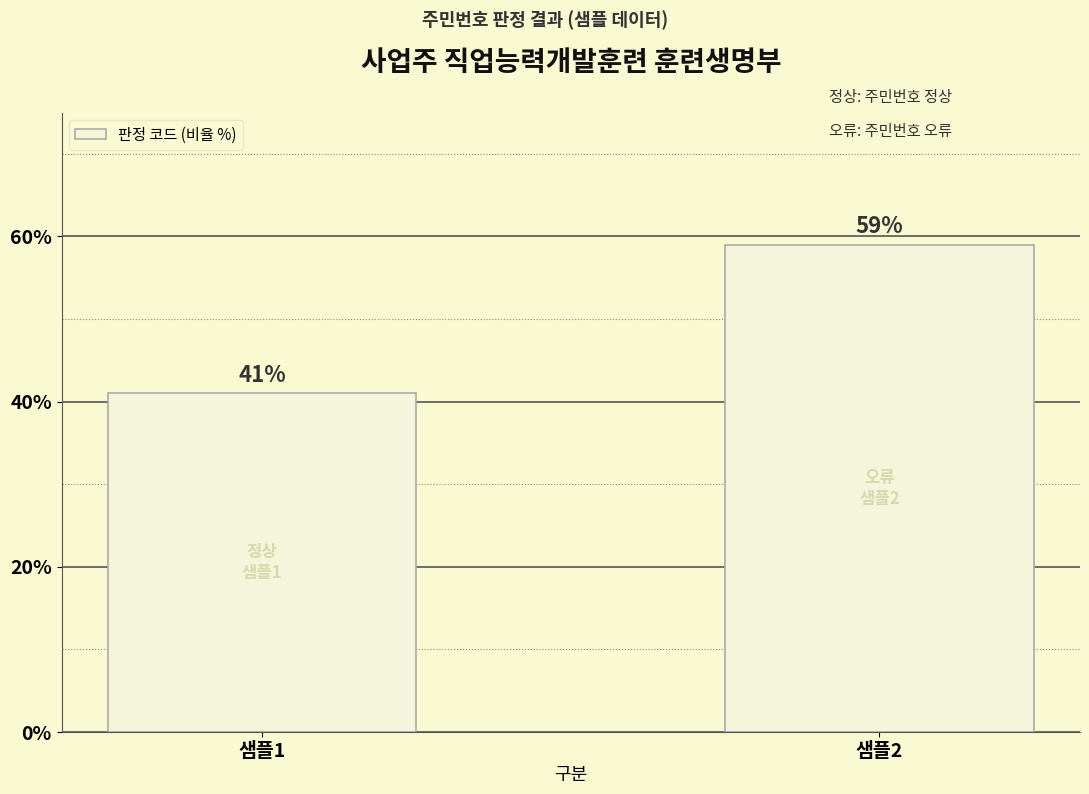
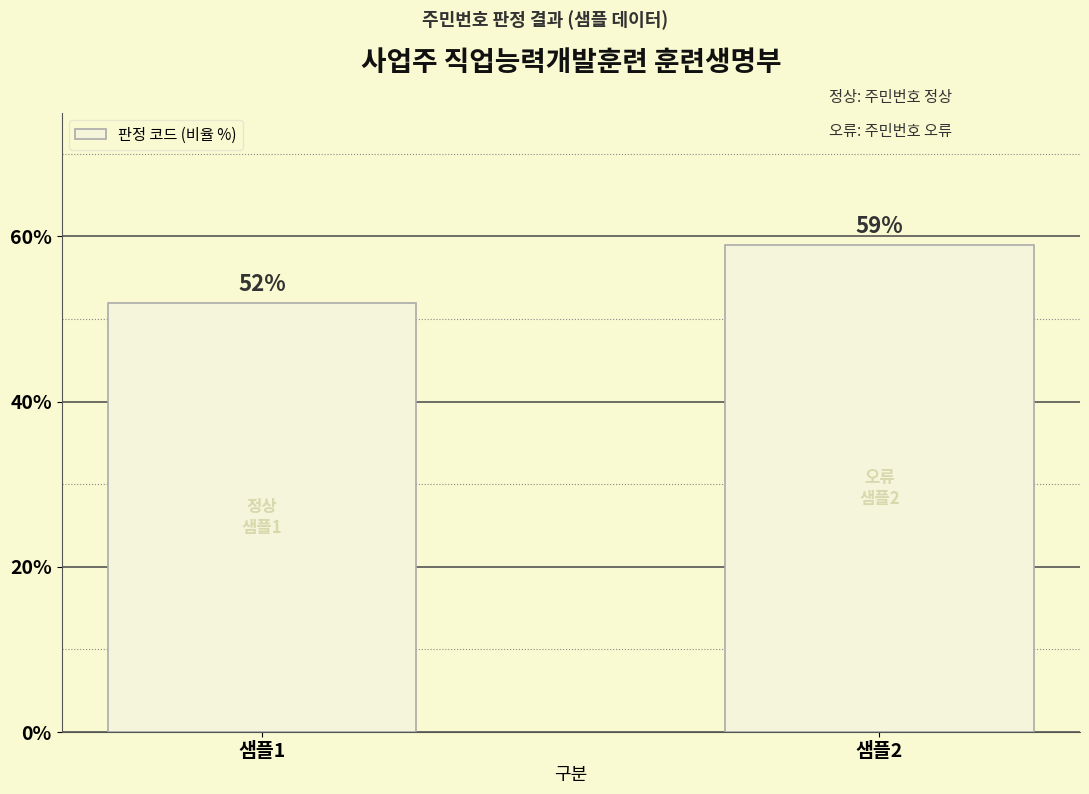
샘플1: 41% -> 52%
